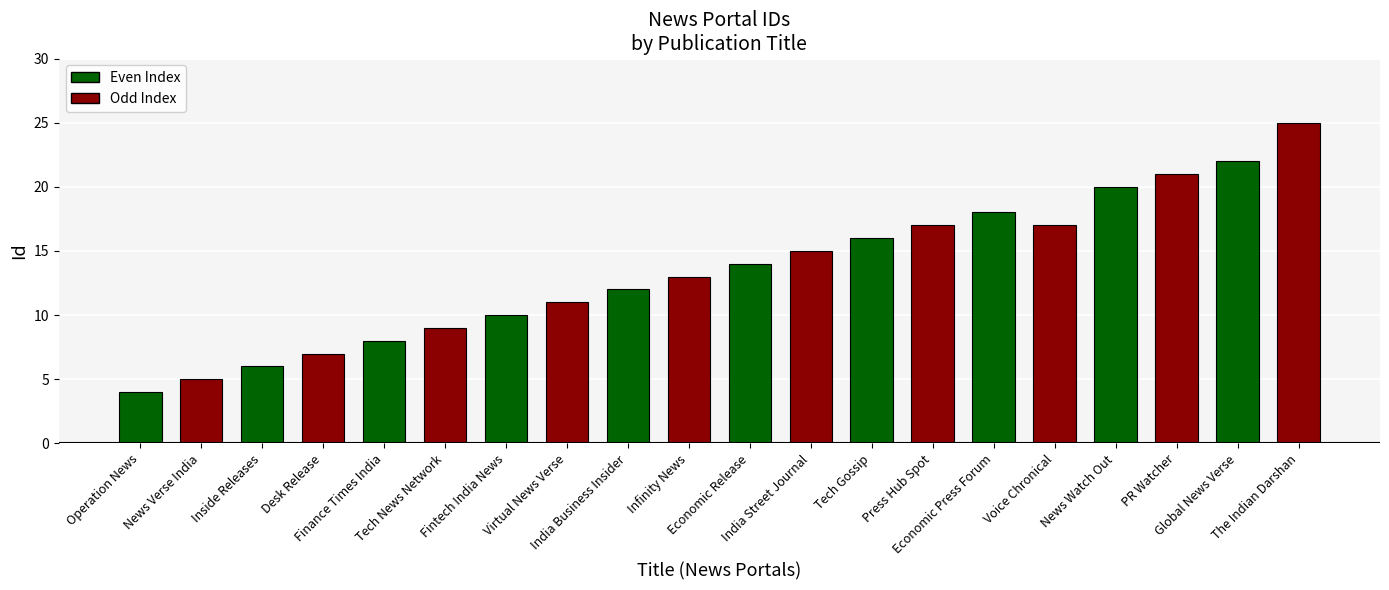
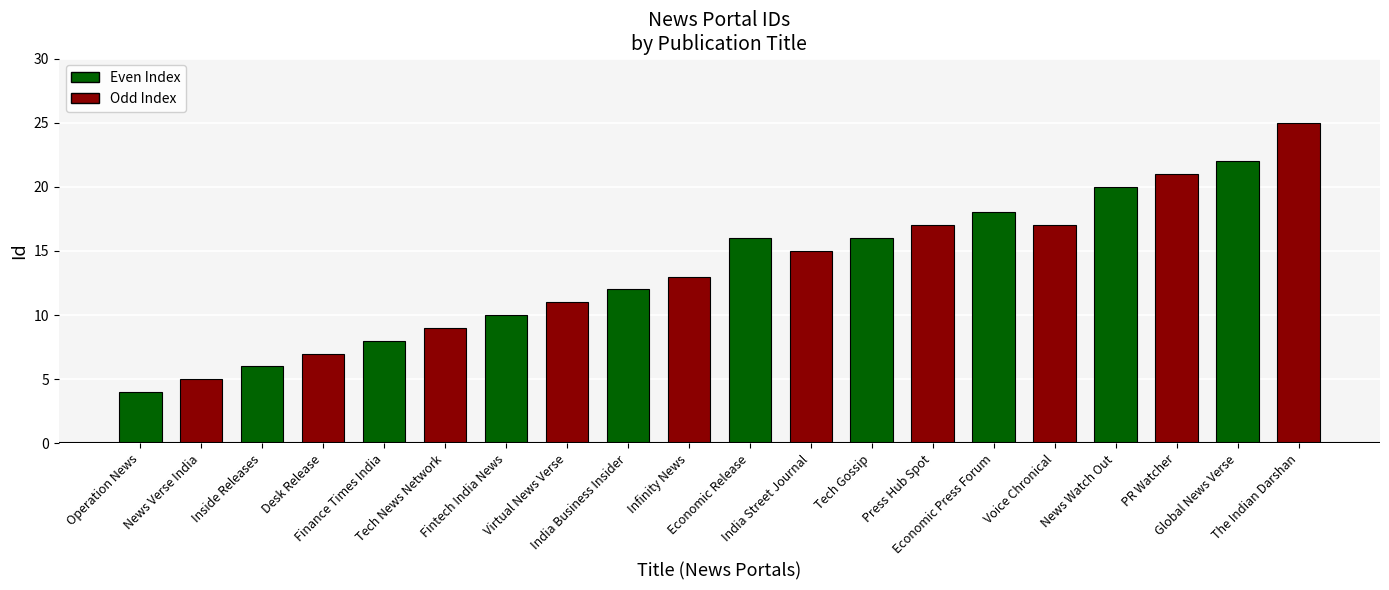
Economic Release: 14 -> 16
